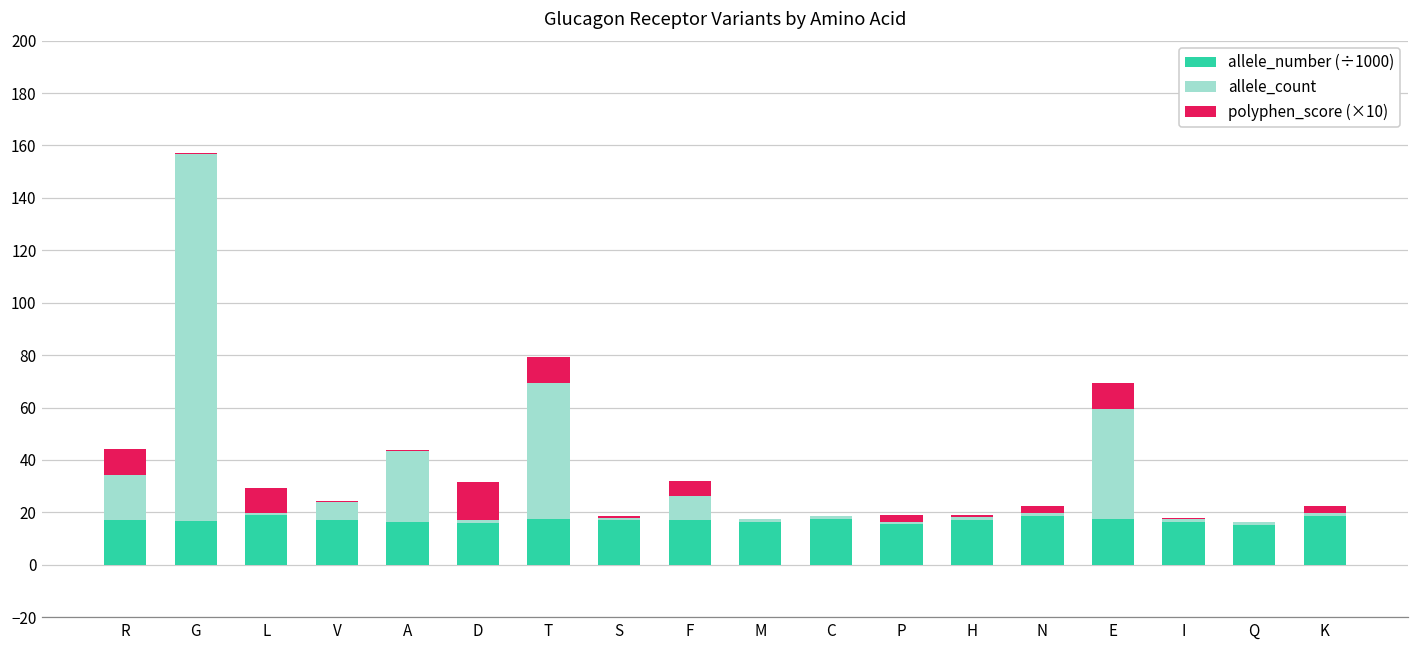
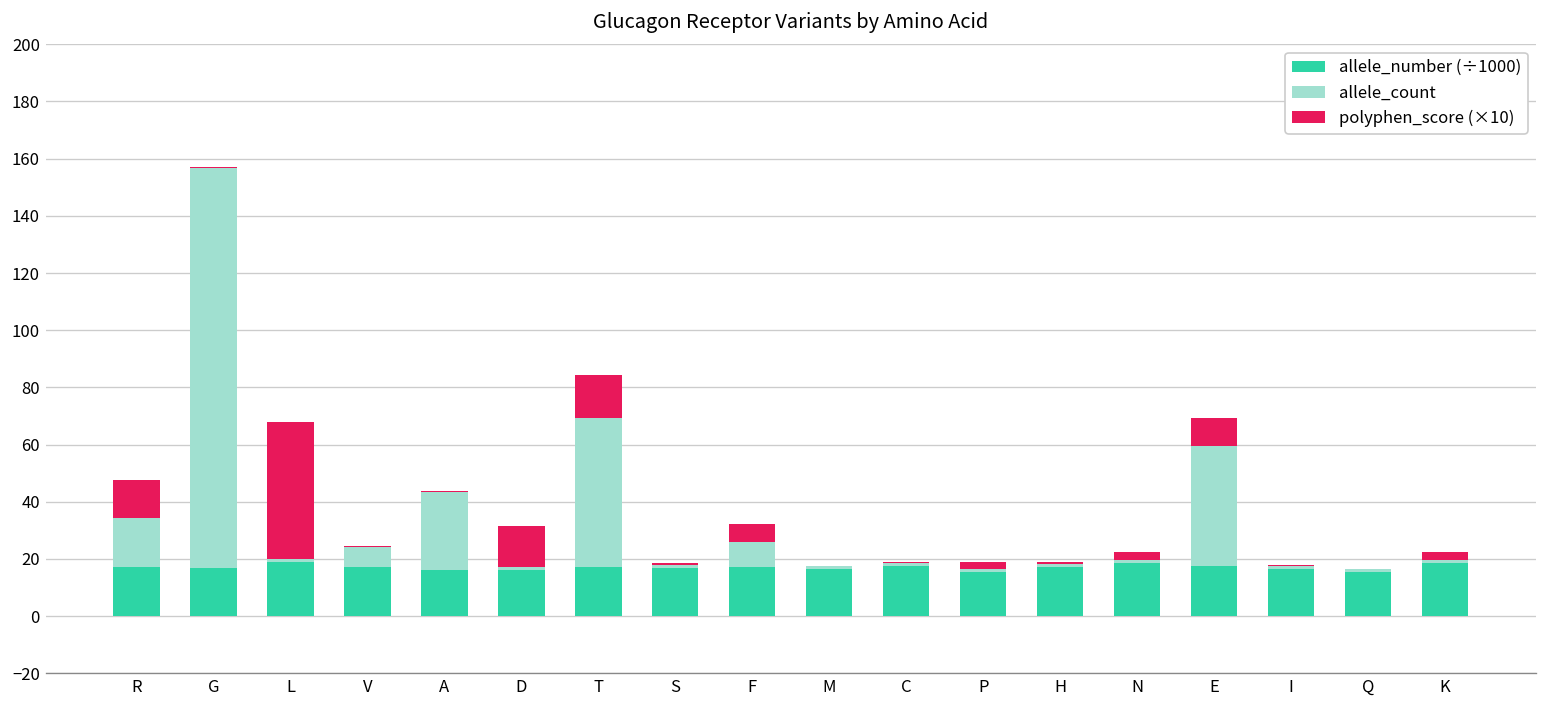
polyphen_score (×10), R: 10 -> 14
polyphen_score (×10), L: 10 -> 48
polyphen_score (×10), T: 10 -> 15
